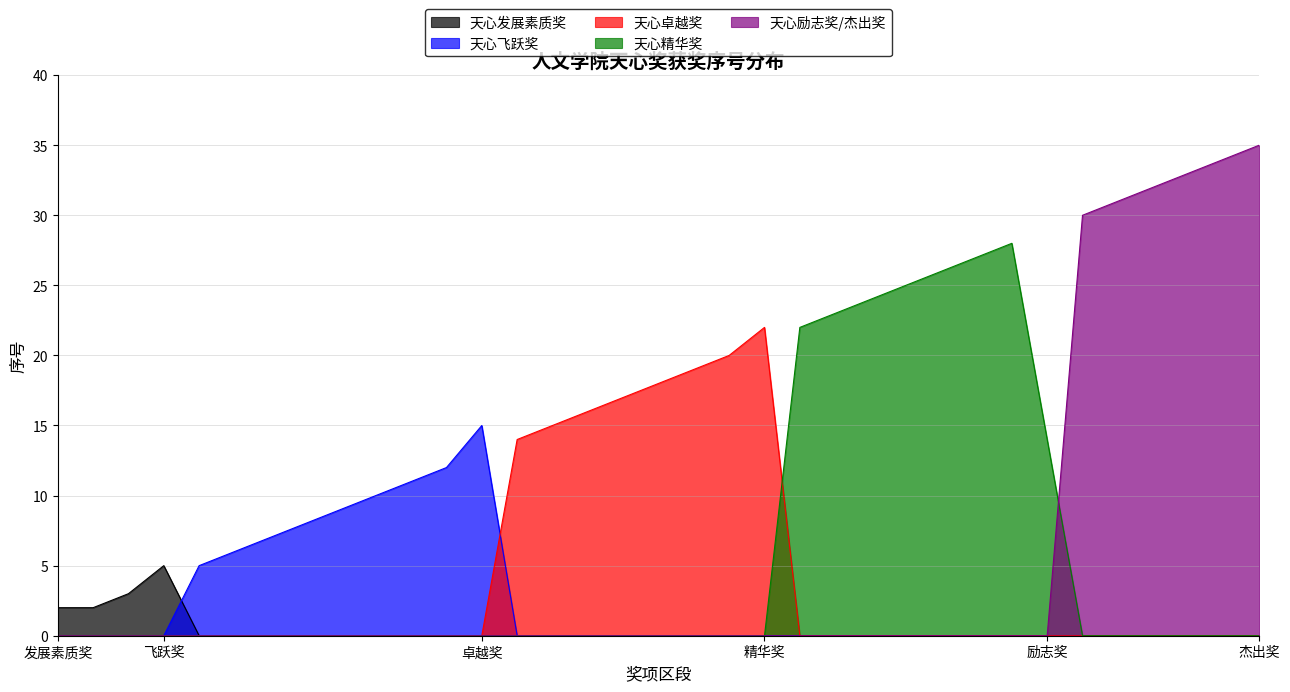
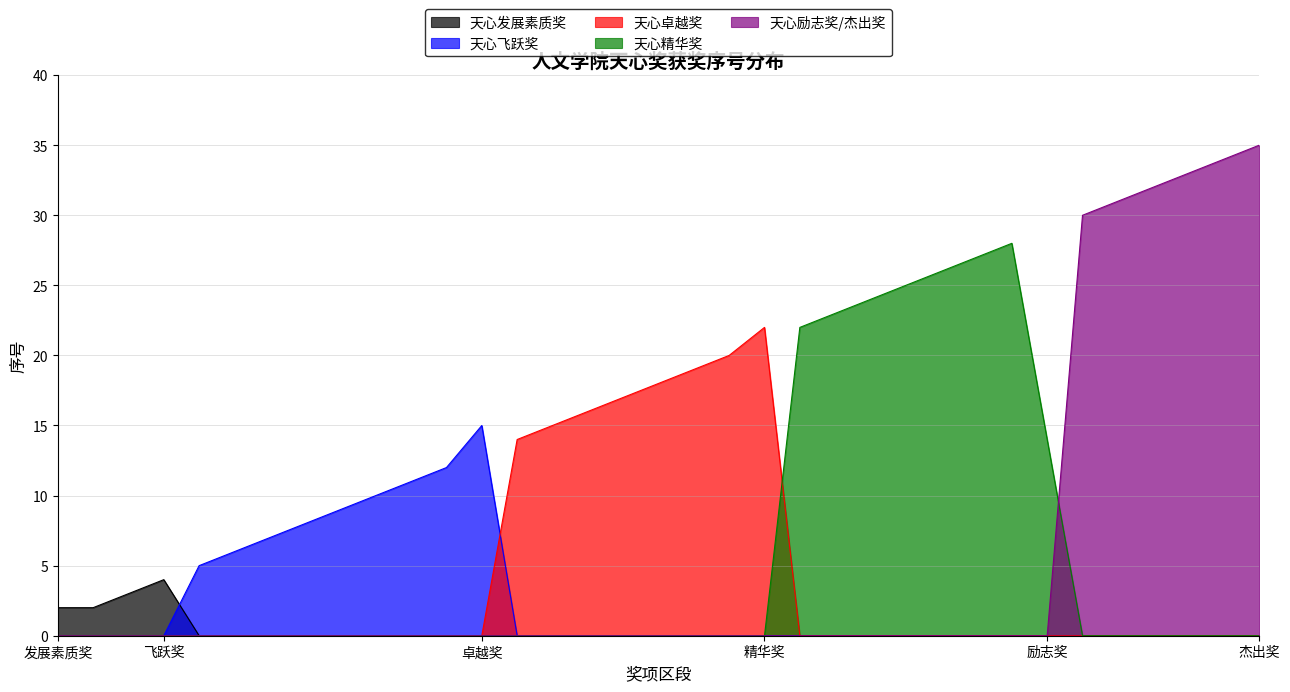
天心发展素质奖, 飞跃奖: 5 -> 4
